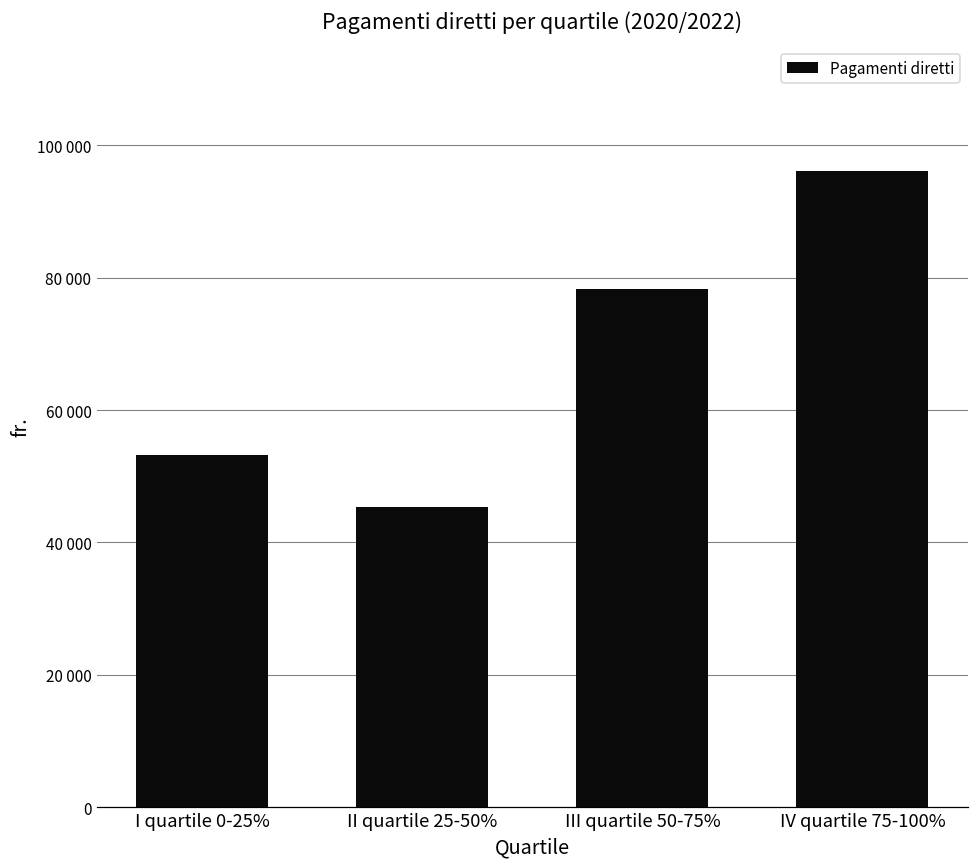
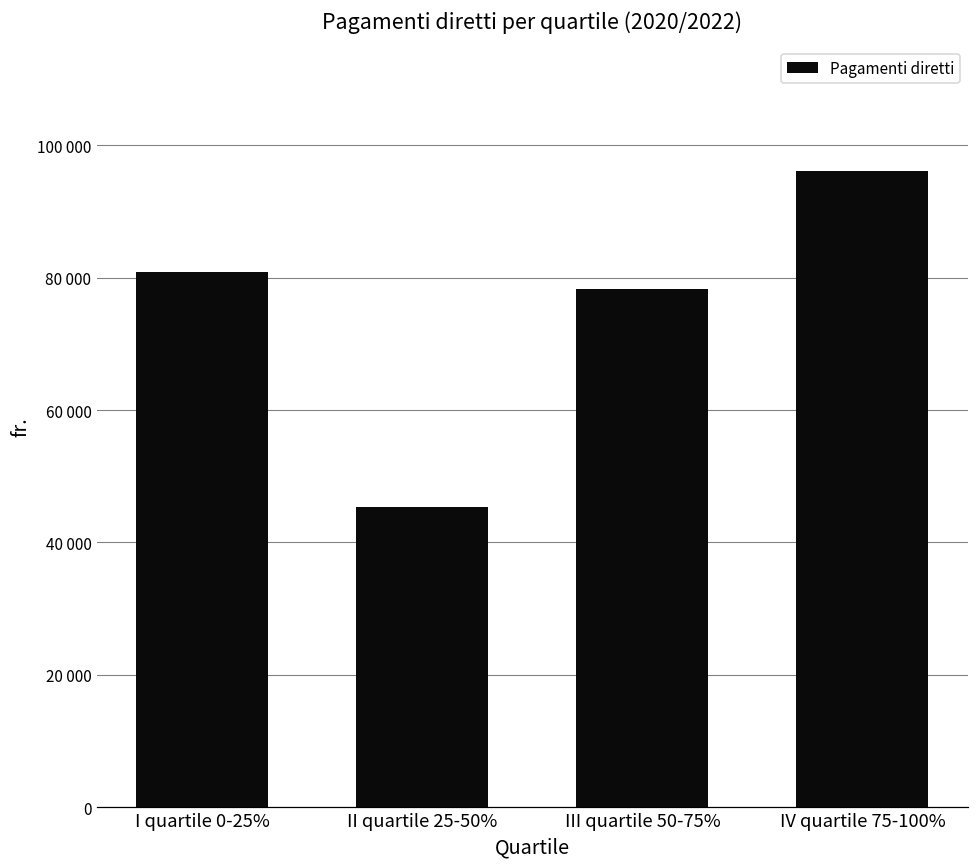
I quartile 0-25%: 53000 -> 81000
